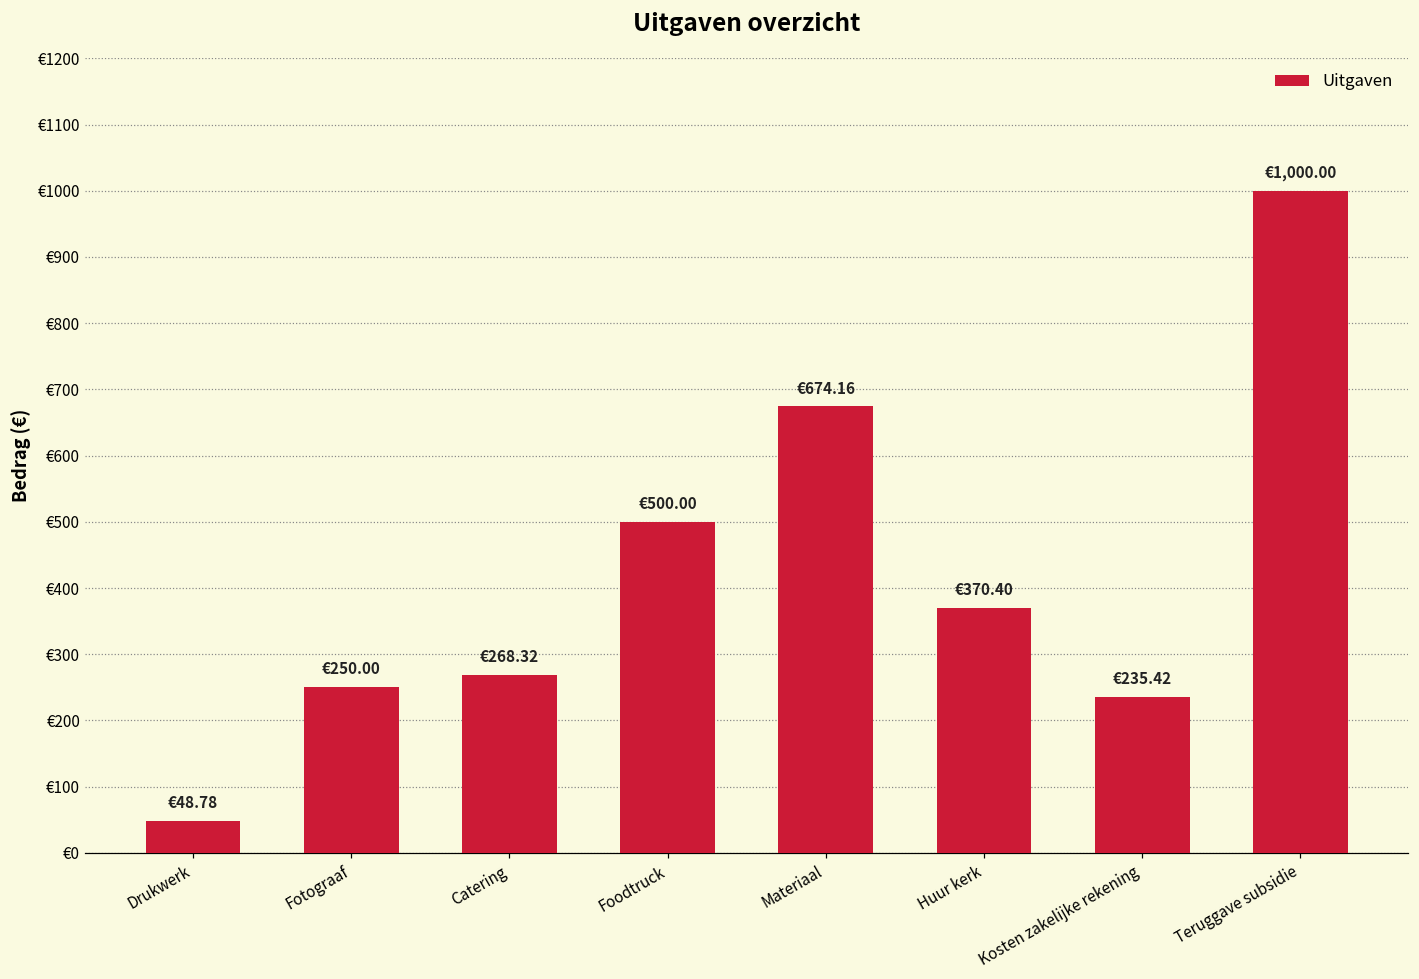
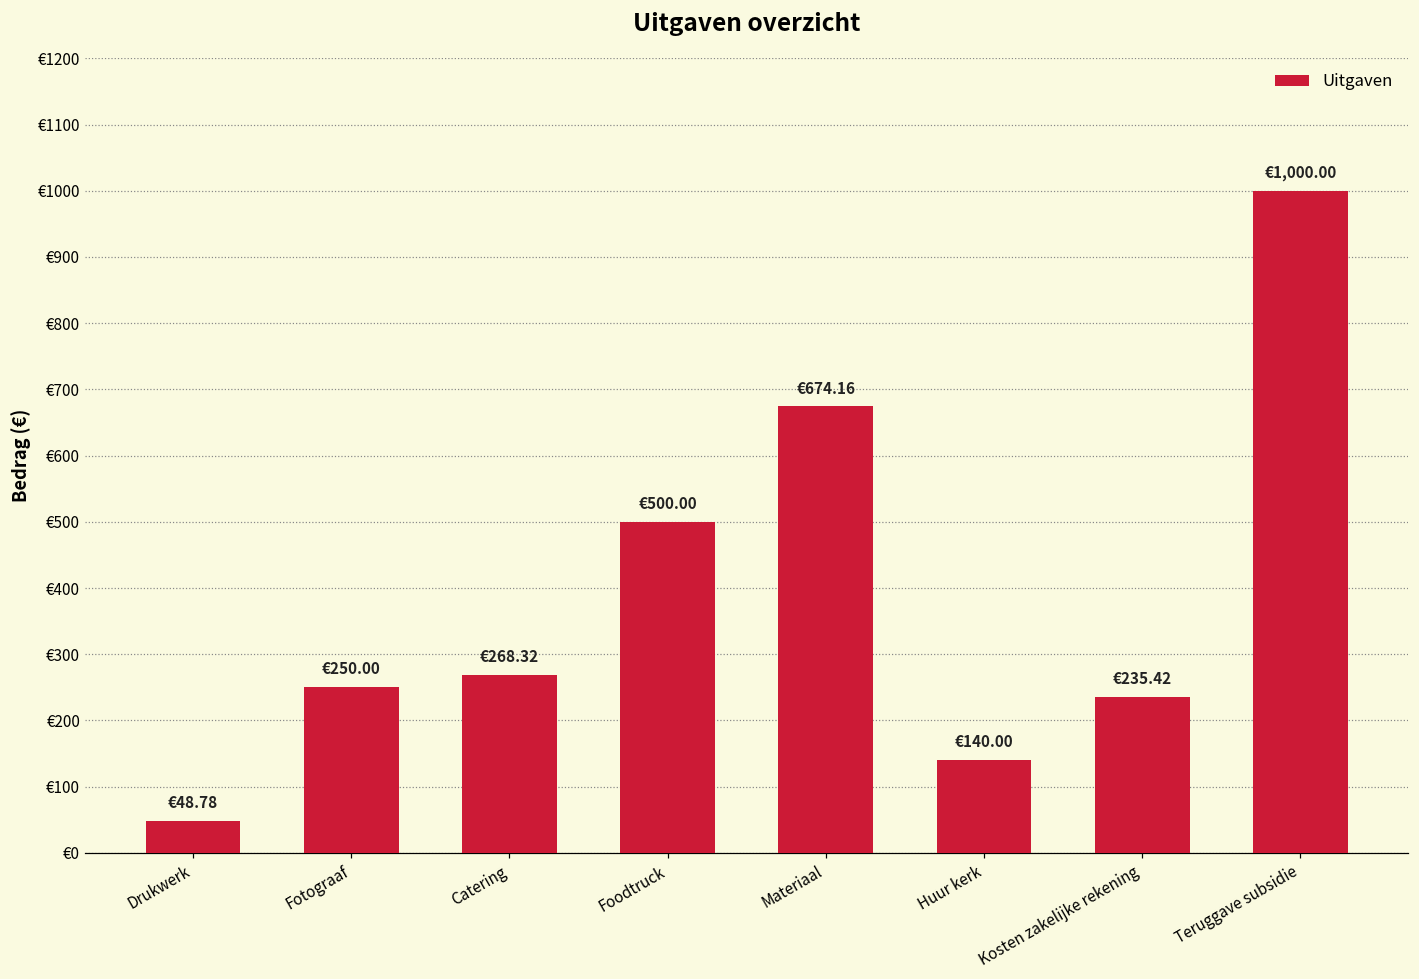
Huur kerk: €370.40 -> €140.00
